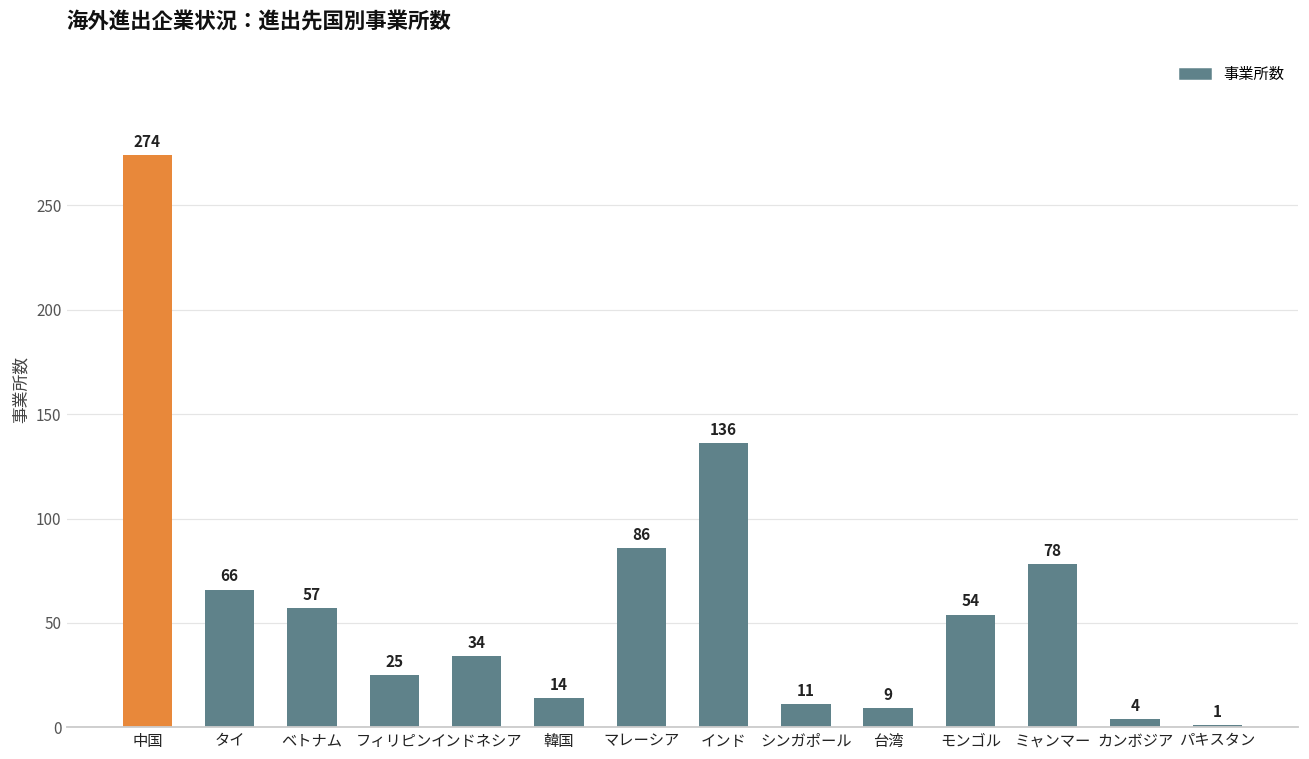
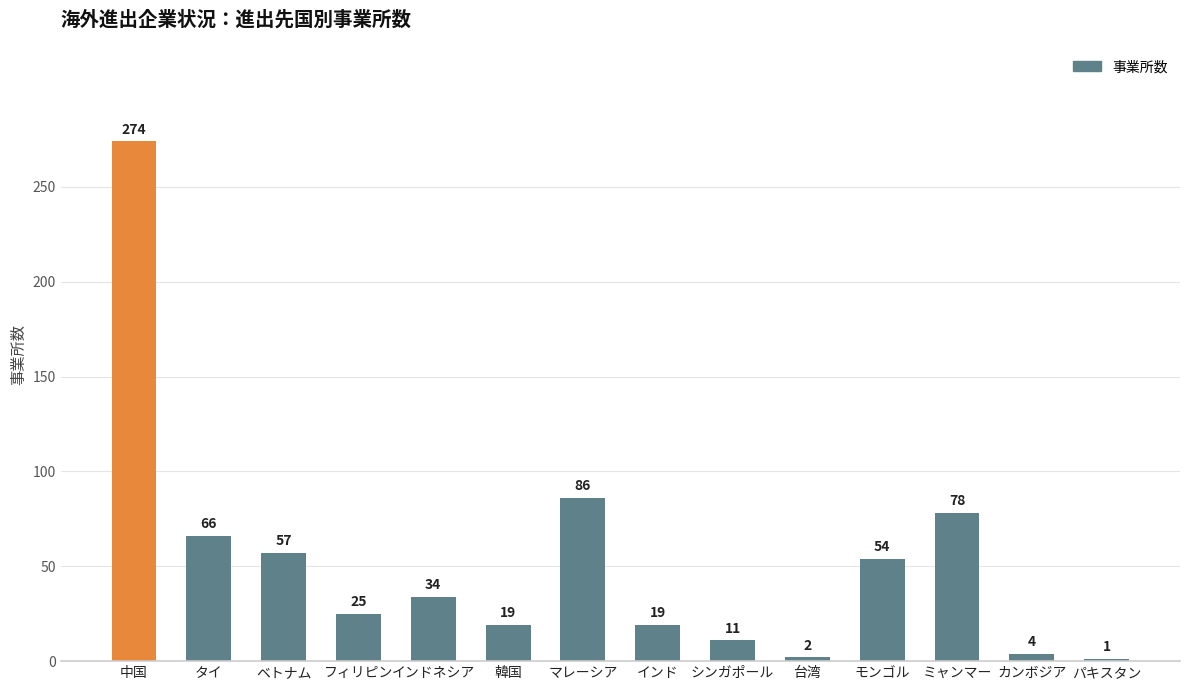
韓国: 14 -> 19
インド: 136 -> 19
台湾: 9 -> 2
